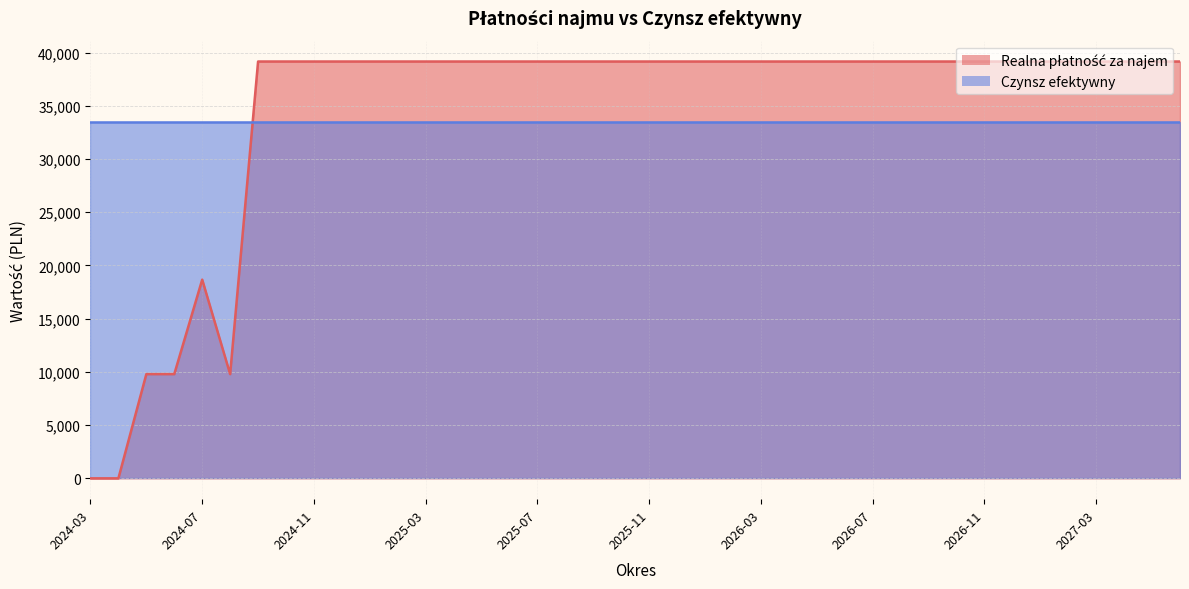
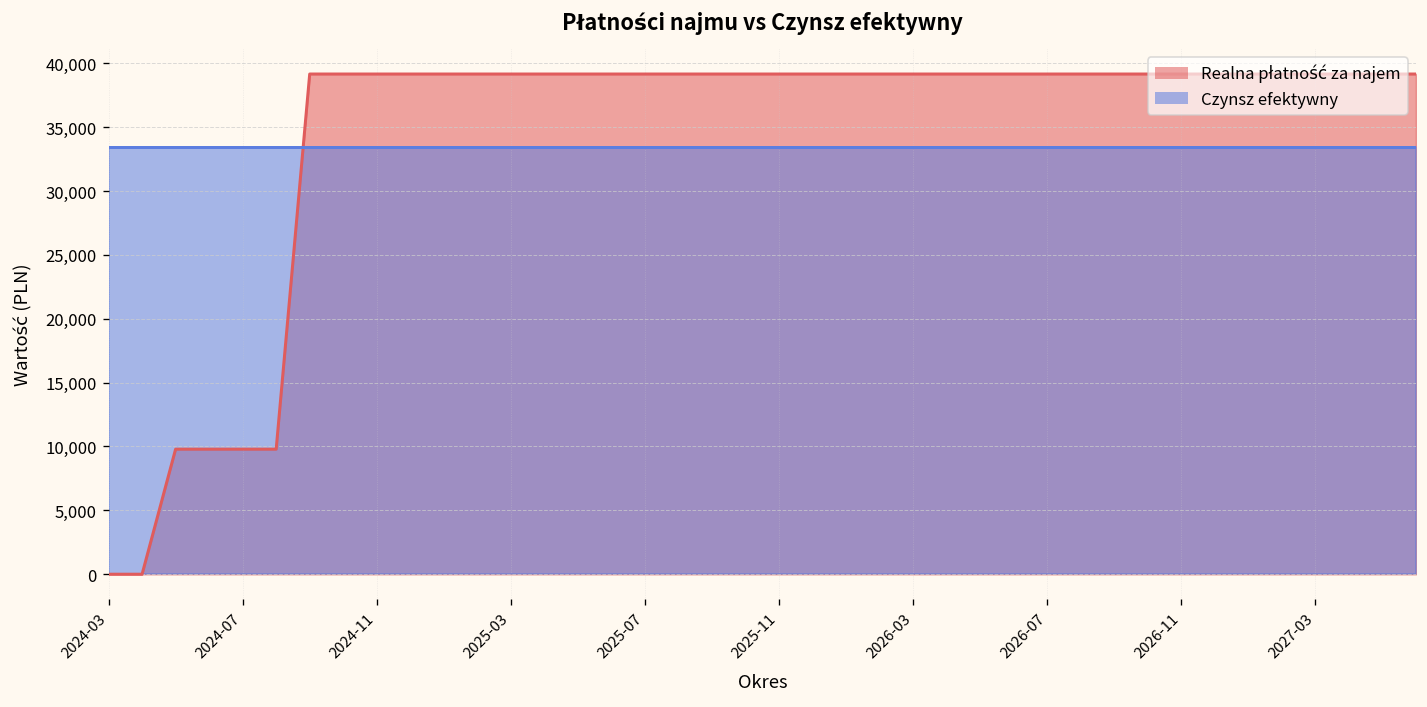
Realna płatność za najem, 2024-07: 18,700 -> 9,800
